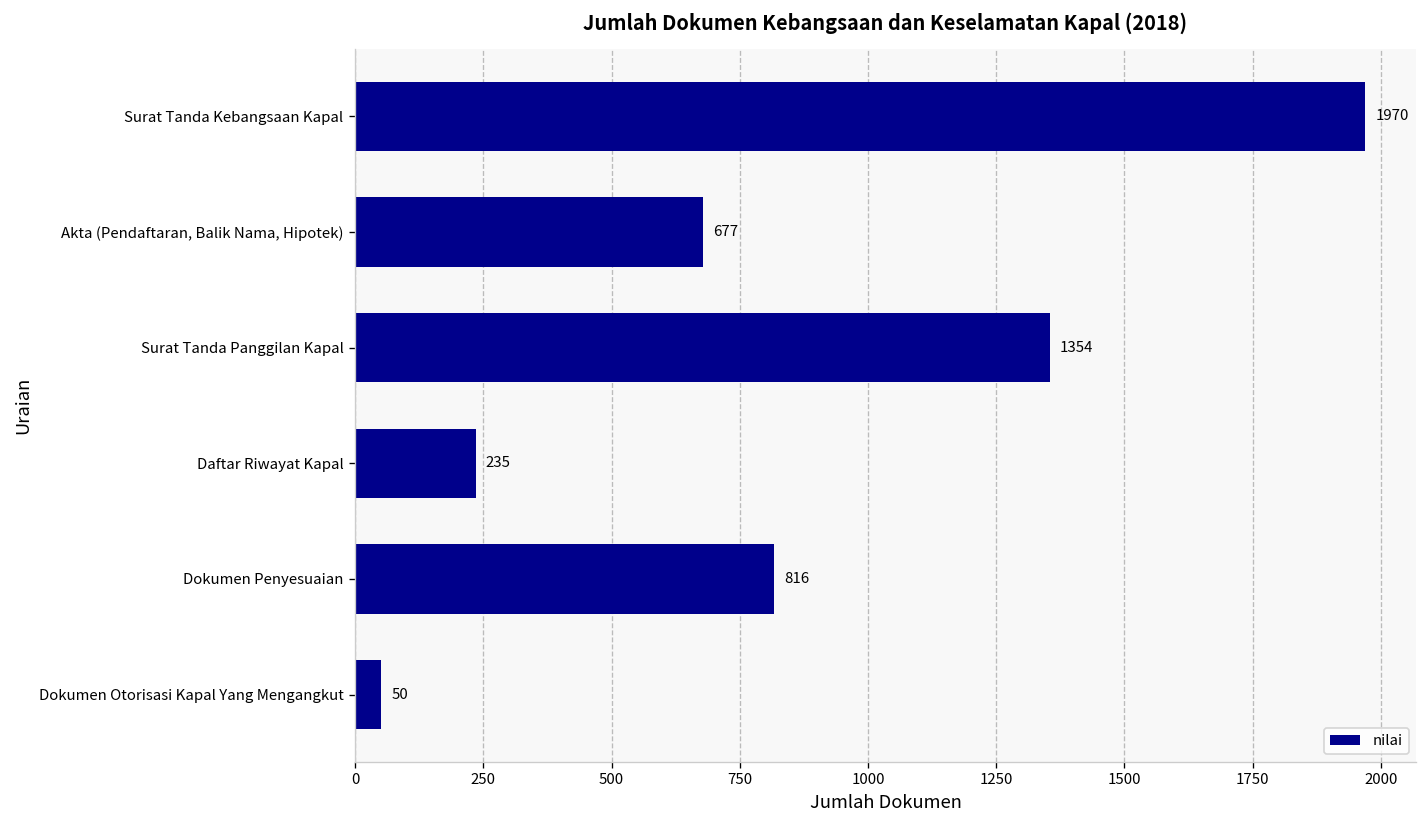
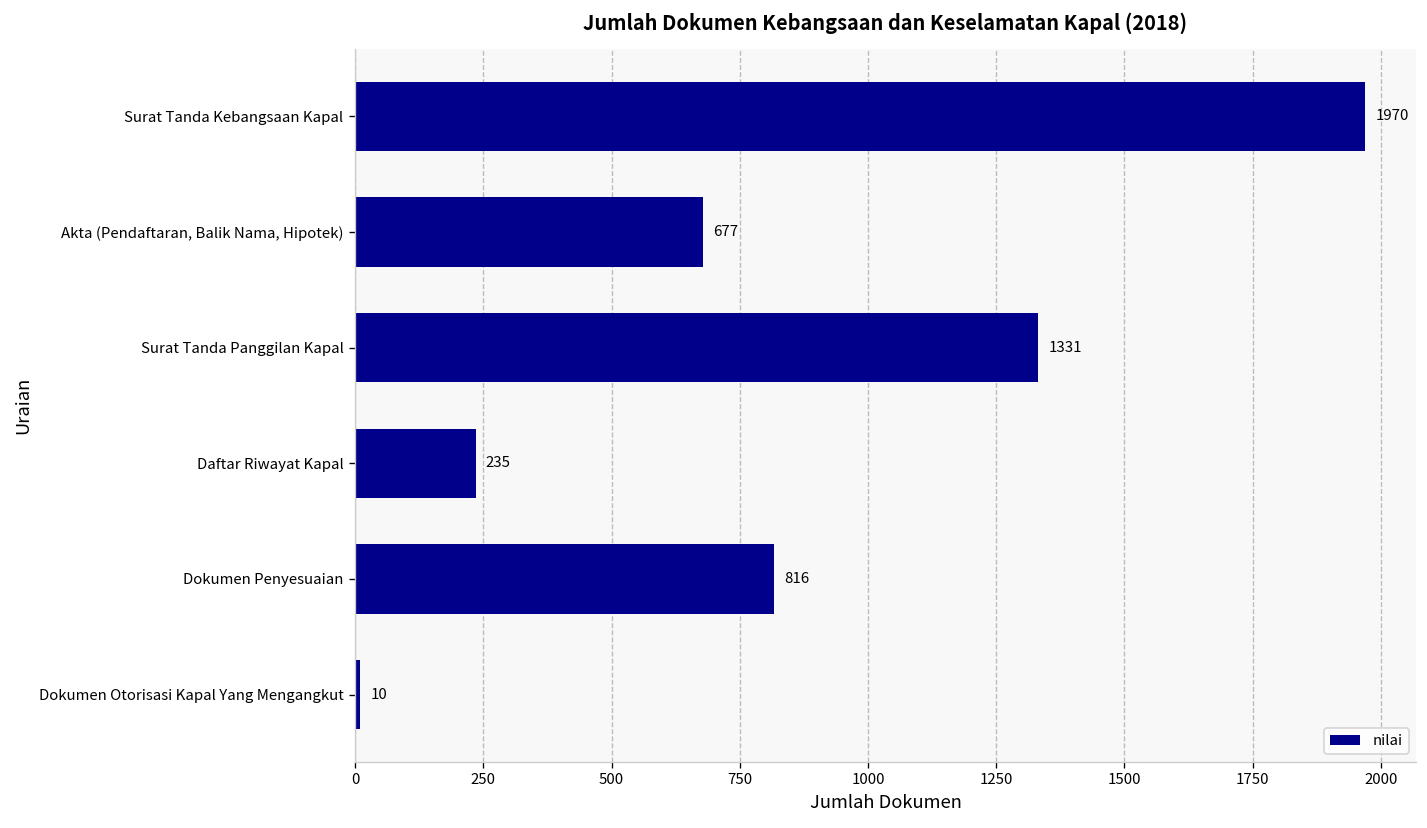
Surat Tanda Panggilan Kapal: 1354 -> 1331
Dokumen Otorisasi Kapal Yang Mengangkut: 50 -> 10
